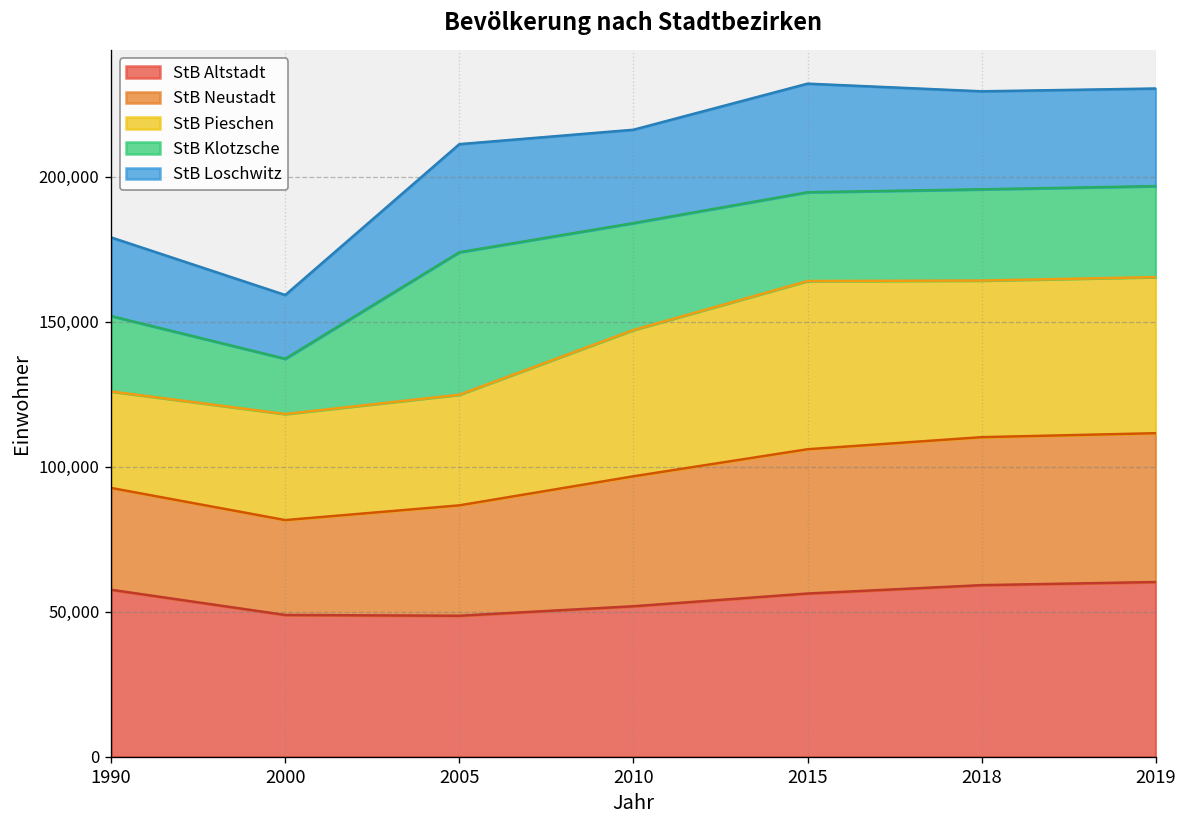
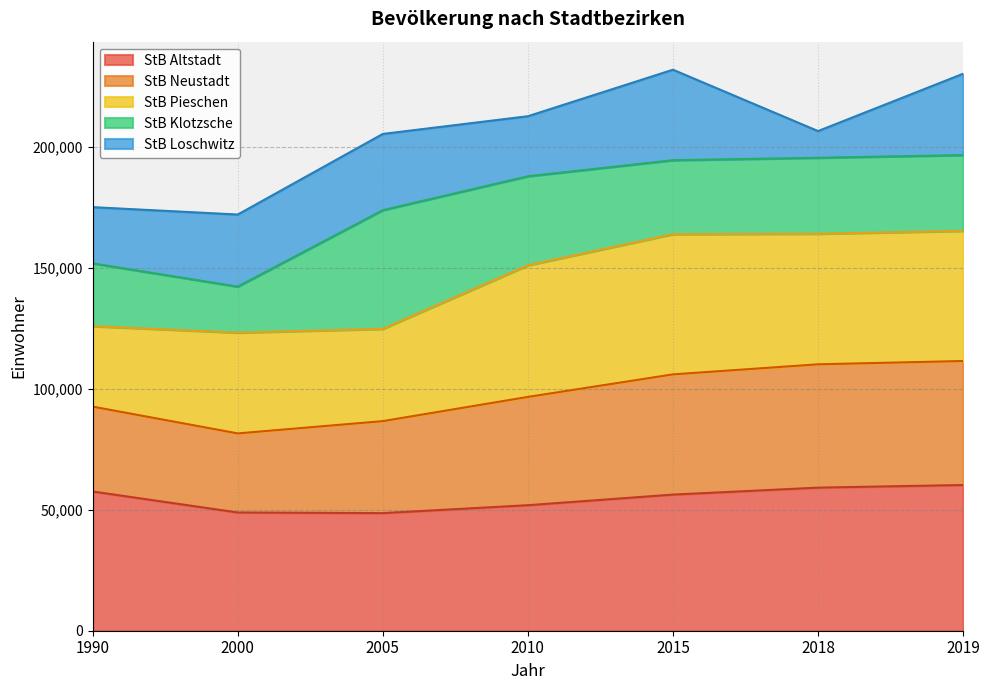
StB Loschwitz, 1990: 27,000 -> 23,000
StB Pieschen, 2000: 37,000 -> 42,000
StB Loschwitz, 2000: 22,000 -> 30,000
StB Loschwitz, 2005: 37,000 -> 32,000
StB Pieschen, 2010: 50,000 -> 54,000
StB Loschwitz, 2010: 32,000 -> 25,000
StB Loschwitz, 2018: 34,000 -> 11,000
